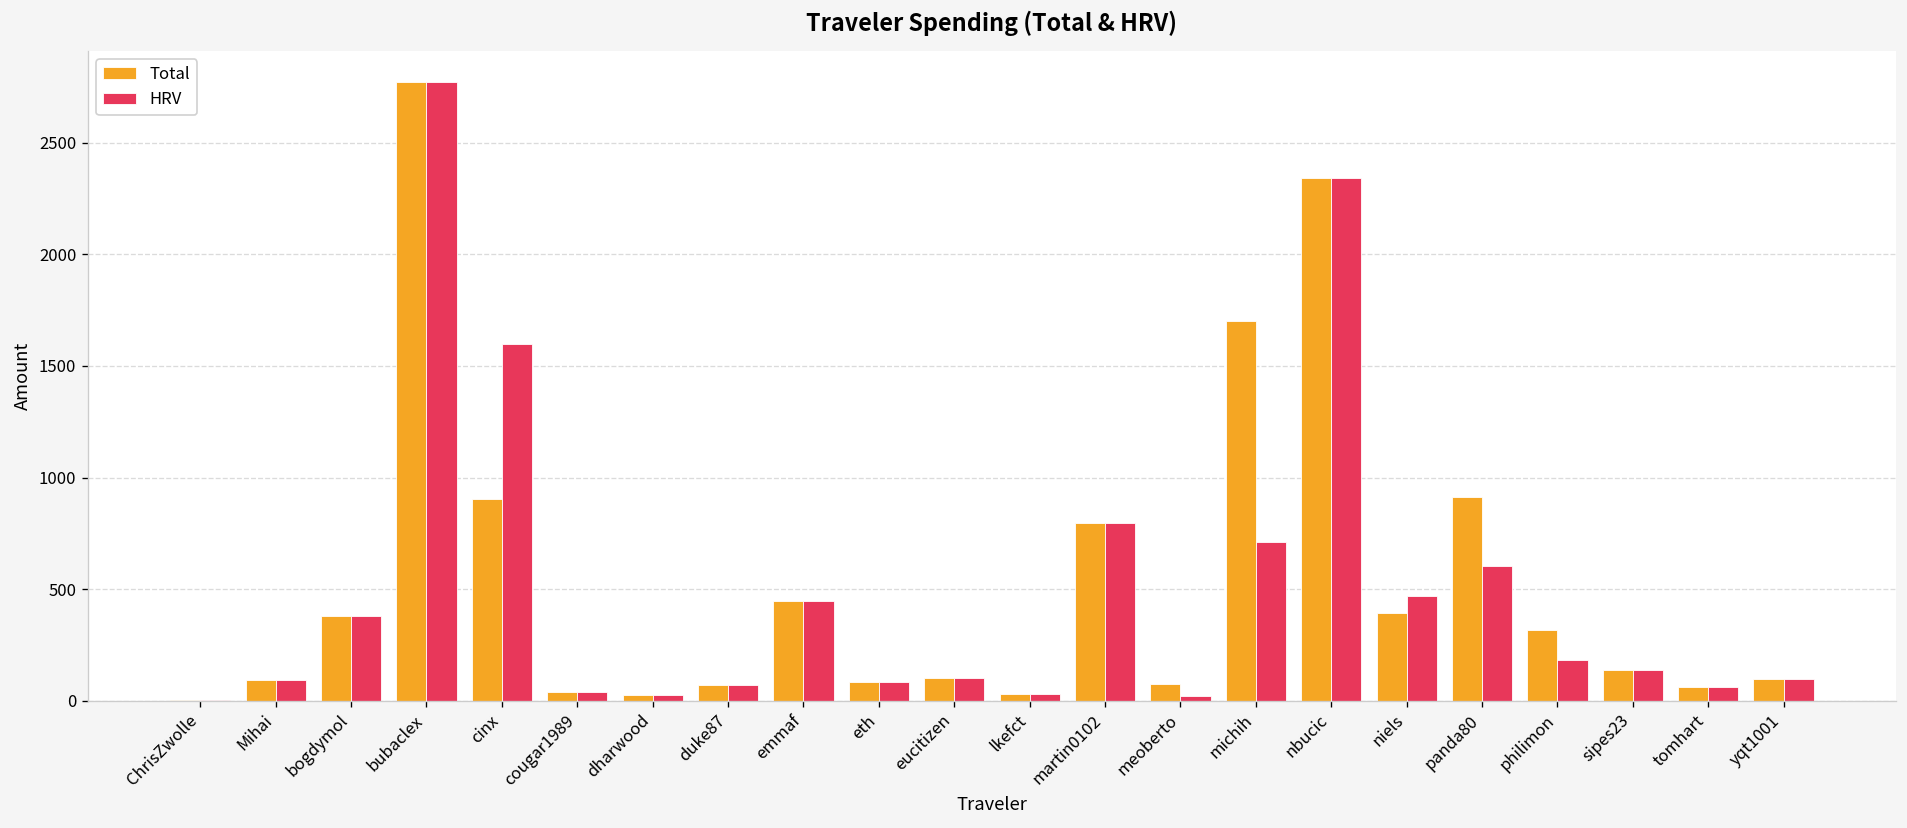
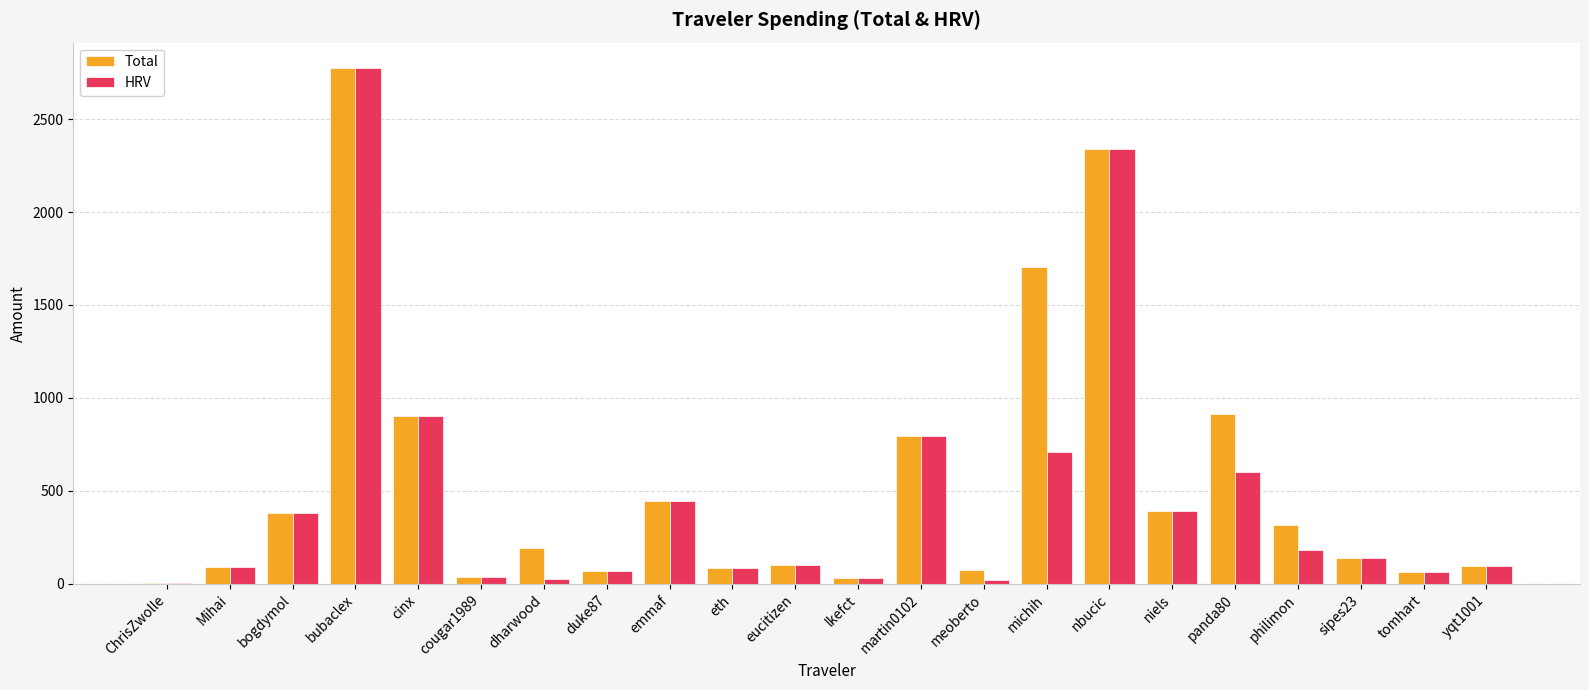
HRV, cinx: 1600 -> 910
Total, dharwood: 30 -> 190
HRV, niels: 470 -> 390
